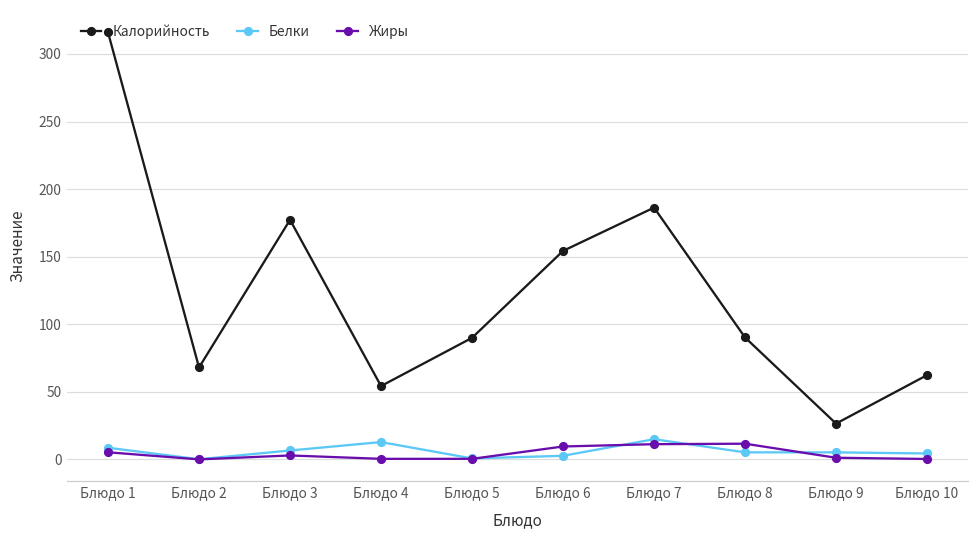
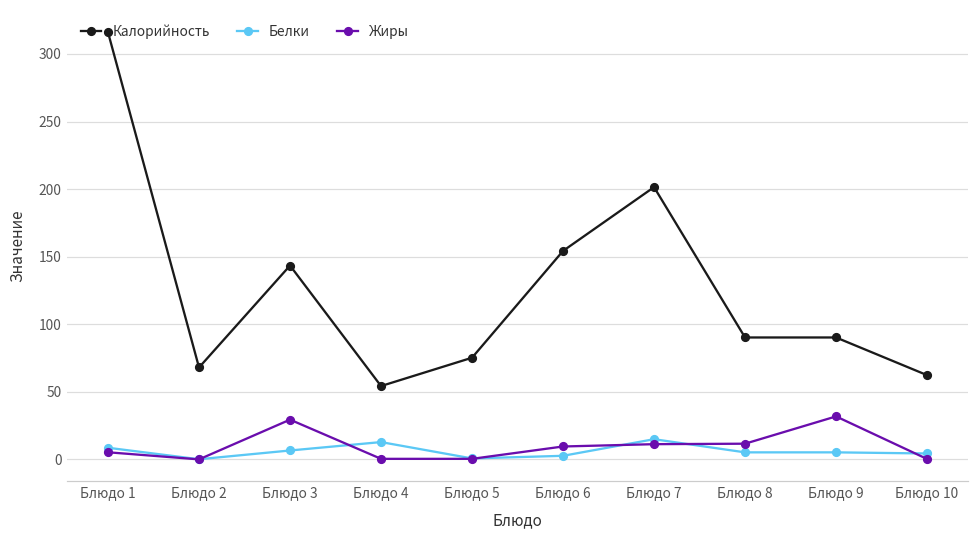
Калорийность, Блюдо 3: 177 -> 143
Жиры, Блюдо 3: 3 -> 29
Калорийность, Блюдо 5: 90 -> 75
Калорийность, Блюдо 7: 186 -> 201
Калорийность, Блюдо 9: 26 -> 90
Жиры, Блюдо 9: 1 -> 32
